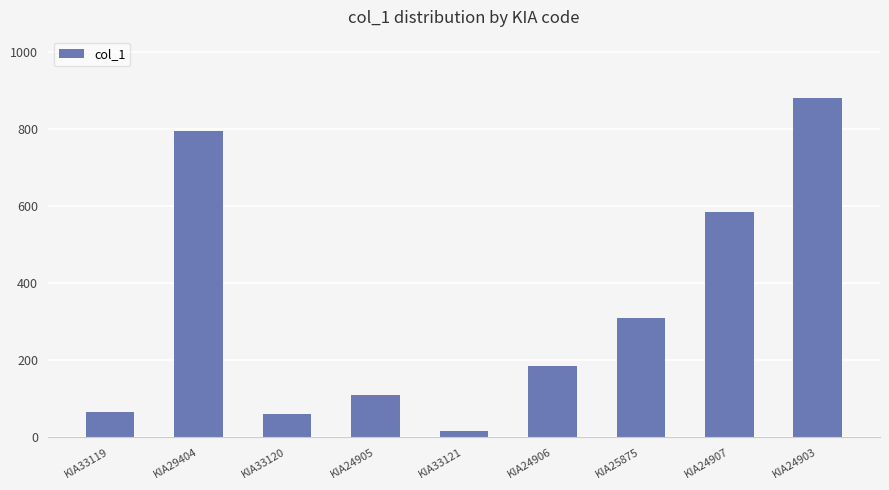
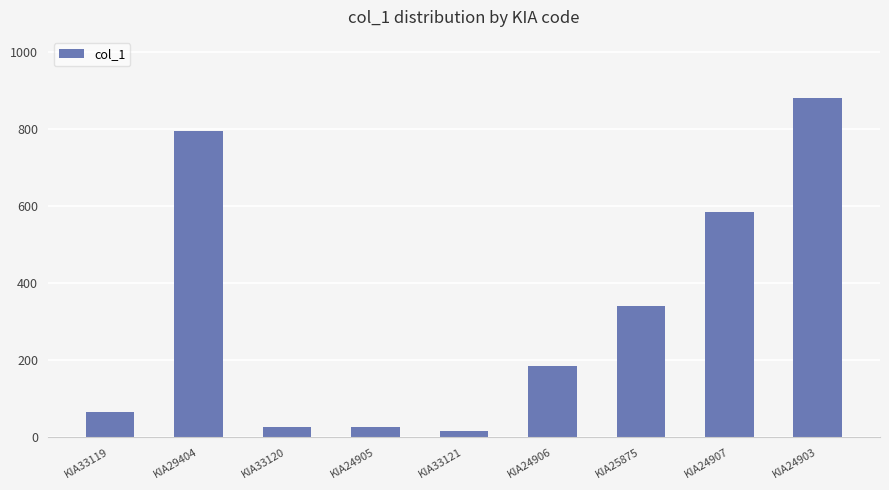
KIA33120: 60 -> 30
KIA24905: 110 -> 30
KIA25875: 310 -> 340
